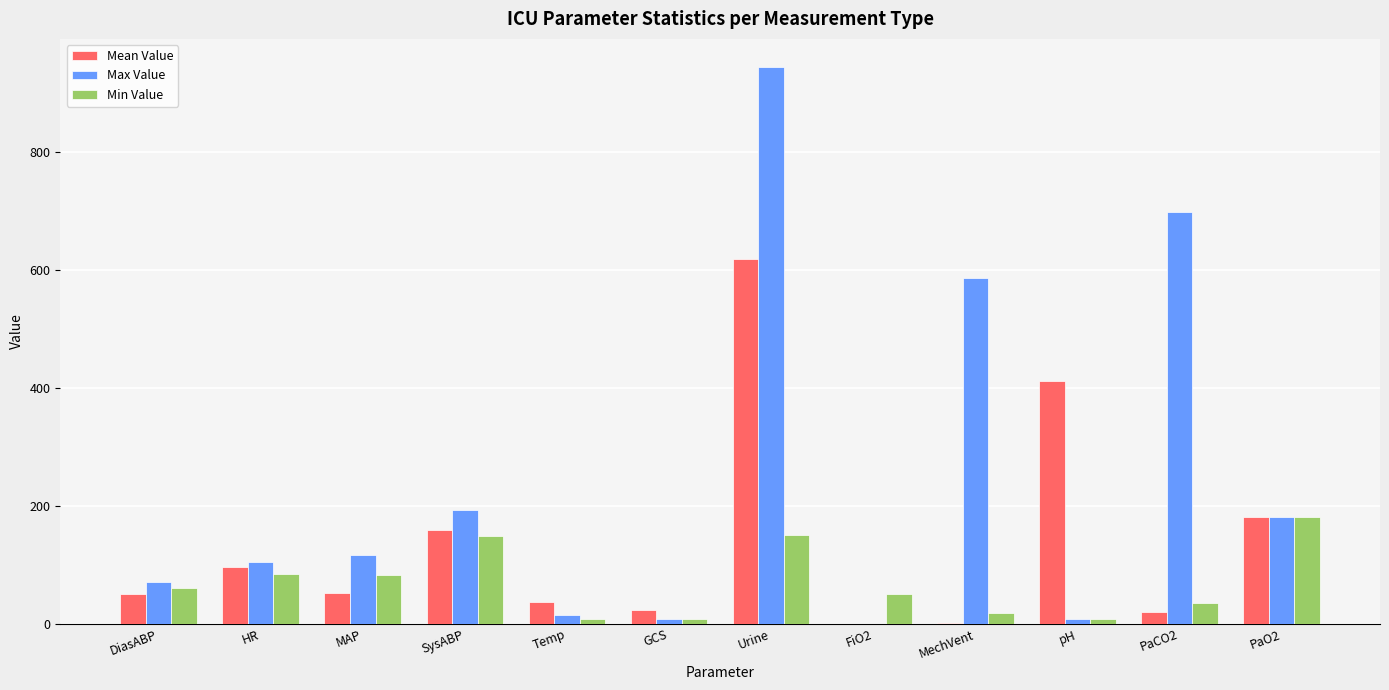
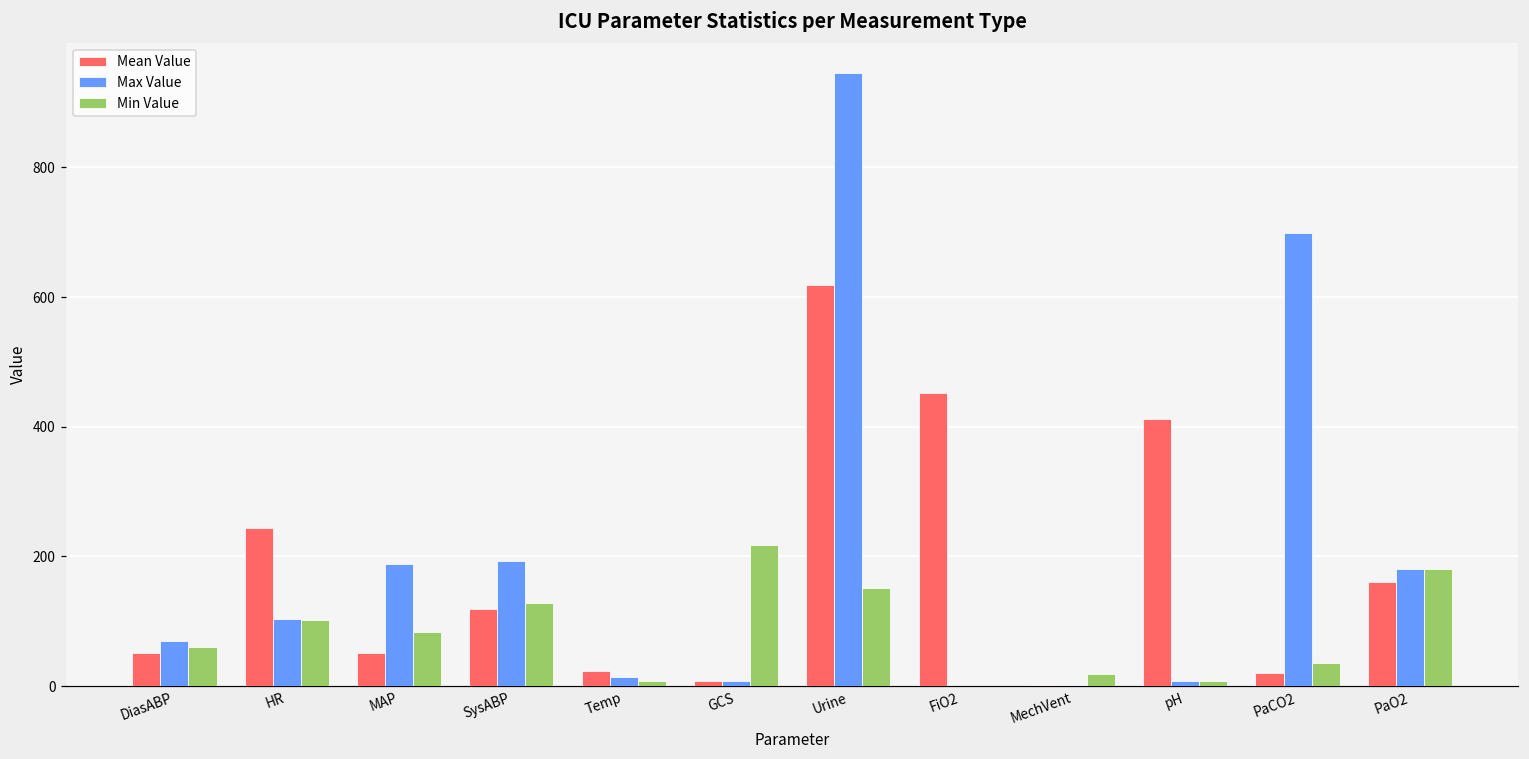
Mean Value, HR: 100 -> 240
Min Value, HR: 90 -> 100
Max Value, MAP: 120 -> 190
Mean Value, SysABP: 160 -> 120
Min Value, SysABP: 150 -> 130
Mean Value, Temp: 40 -> 20
Mean Value, GCS: 20 -> 10
Min Value, GCS: 10 -> 220
Mean Value, FiO2: 0 -> 450
Min Value, FiO2: 50 -> 0
Max Value, MechVent: 590 -> 0
Mean Value, PaO2: 180 -> 160
